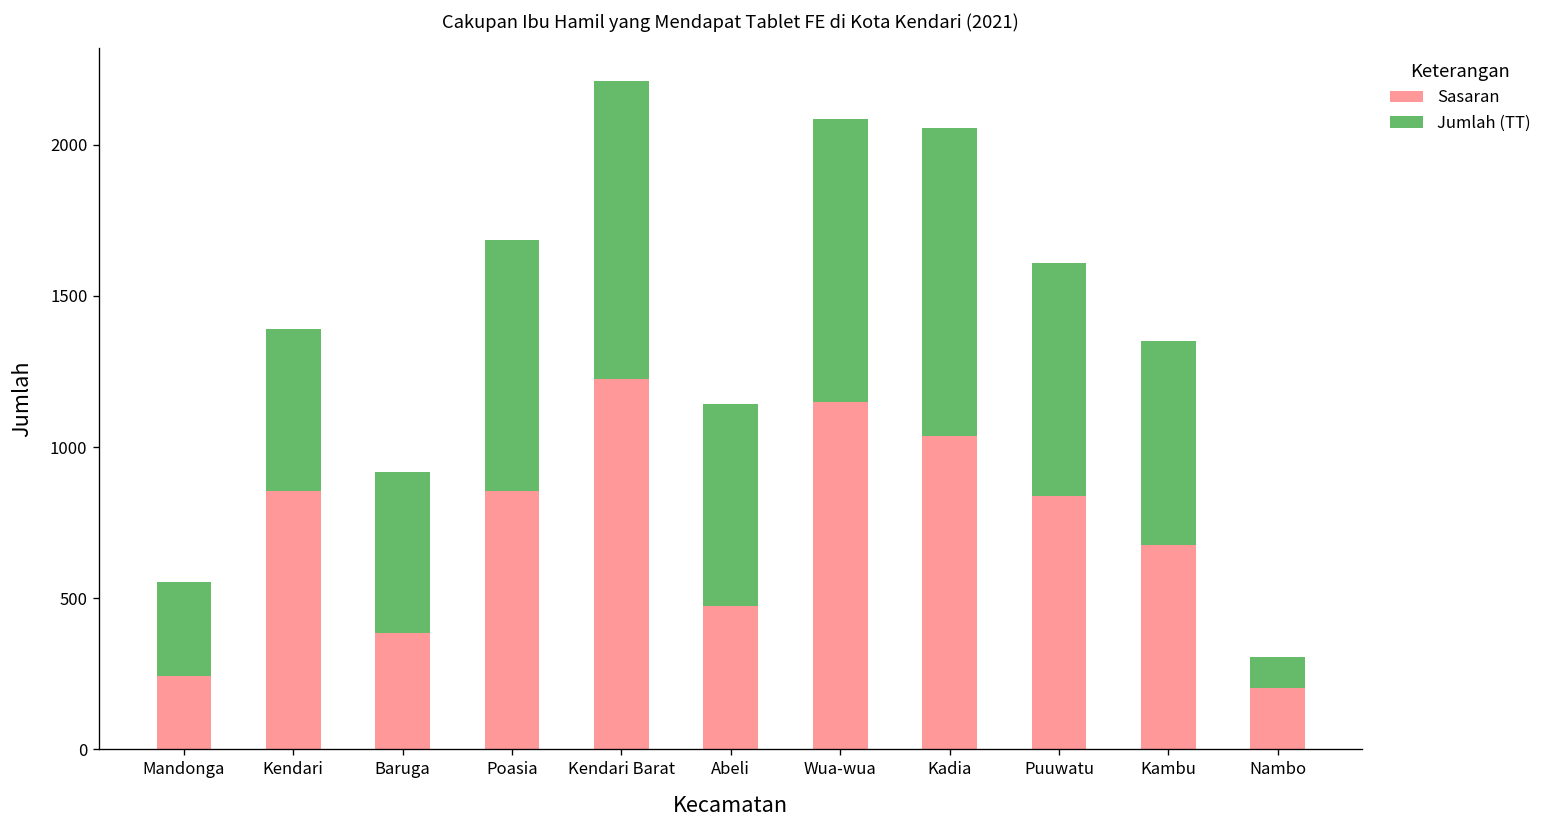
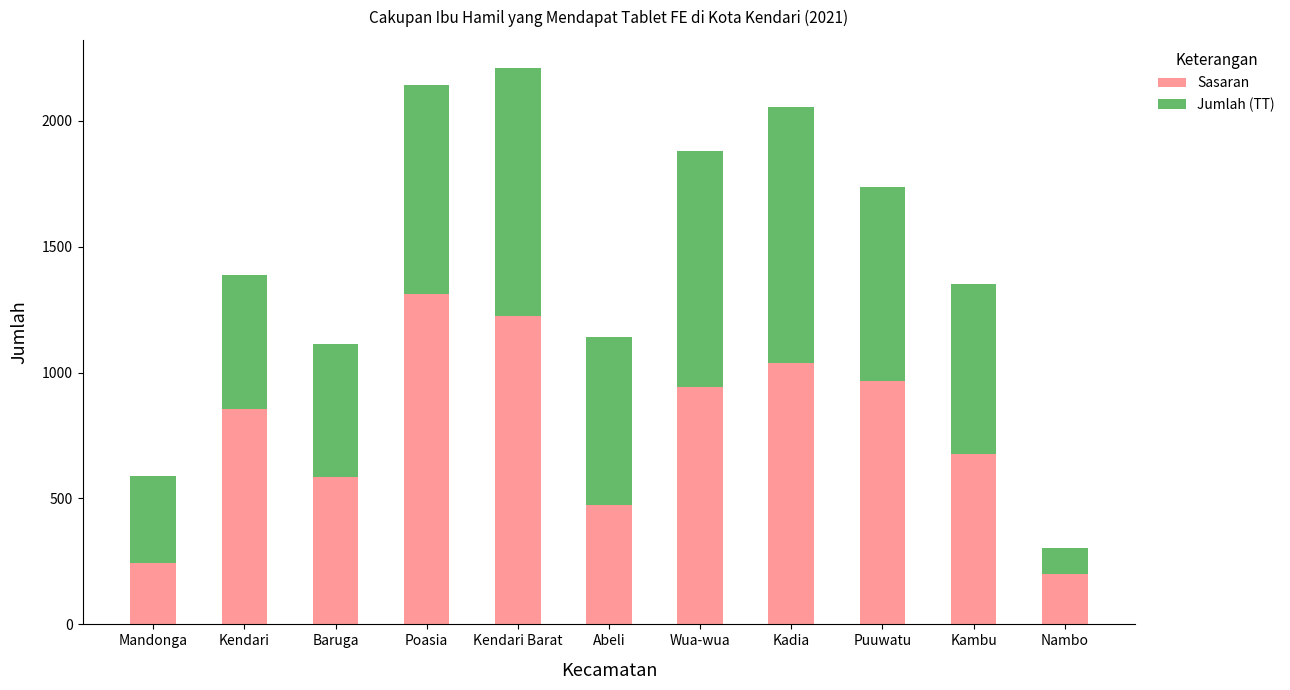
Jumlah (TT), Mandonga: 310 -> 350
Sasaran, Baruga: 390 -> 590
Sasaran, Poasia: 850 -> 1310
Sasaran, Wua-wua: 1150 -> 940
Sasaran, Puuwatu: 840 -> 970
